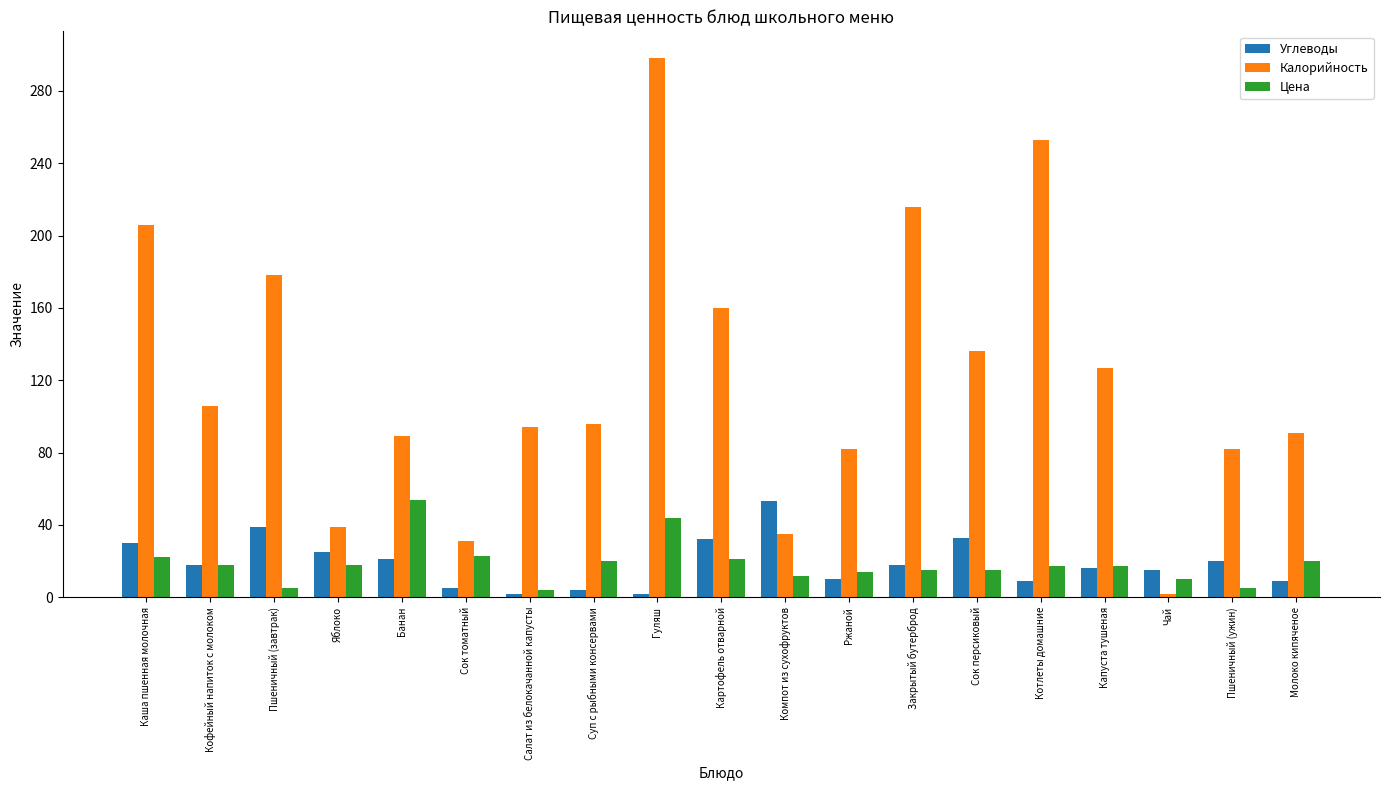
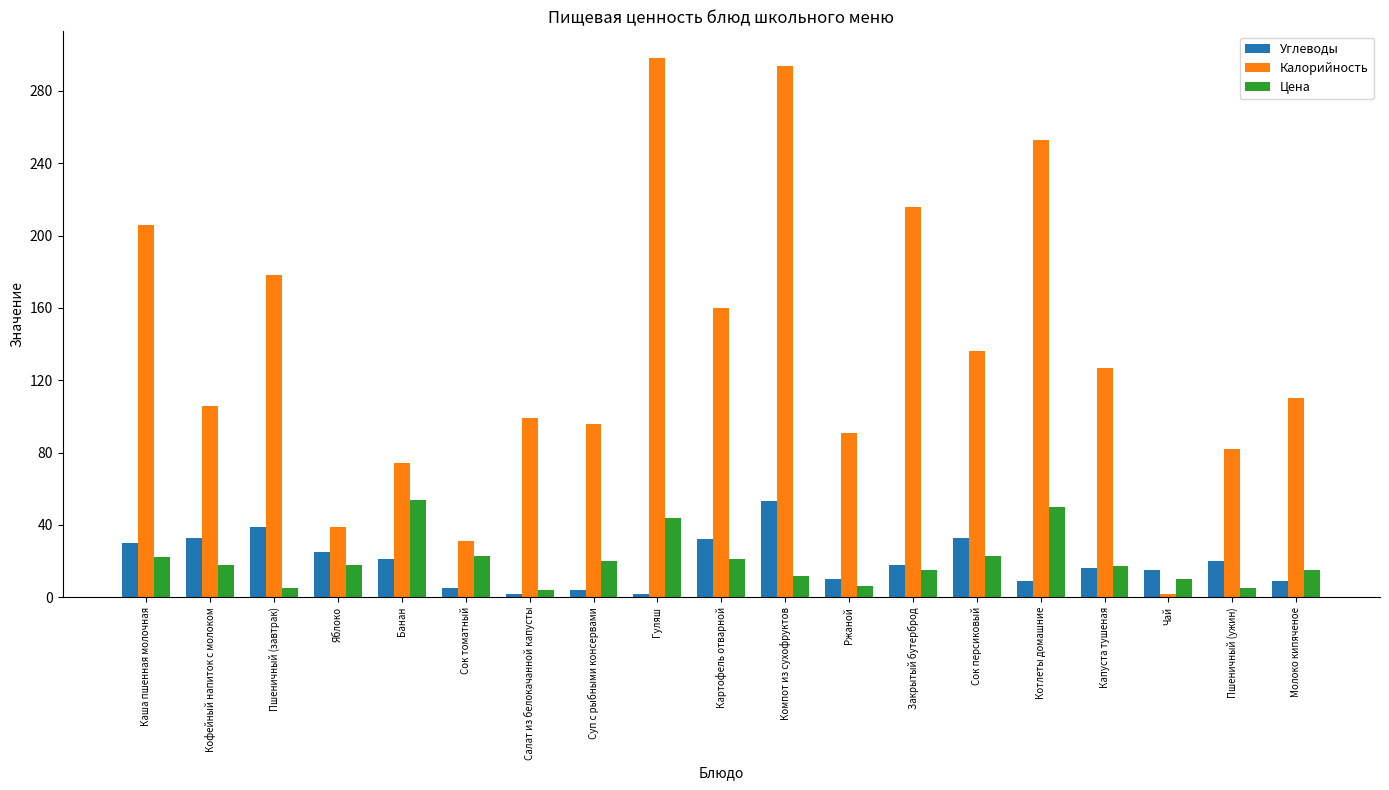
Углеводы, Кофейный напиток с молоком: 18 -> 33
Калорийность, Банан: 89 -> 74
Калорийность, Салат из белокачанной капусты: 94 -> 99
Калорийность, Компот из сухофруктов: 35 -> 294
Калорийность, Ржаной: 82 -> 91
Цена, Ржаной: 14 -> 6
Цена, Сок персиковый: 15 -> 23
Цена, Котлеты домашние: 17 -> 50
Калорийность, Молоко кипяченое: 91 -> 110
Цена, Молоко кипяченое: 20 -> 15
